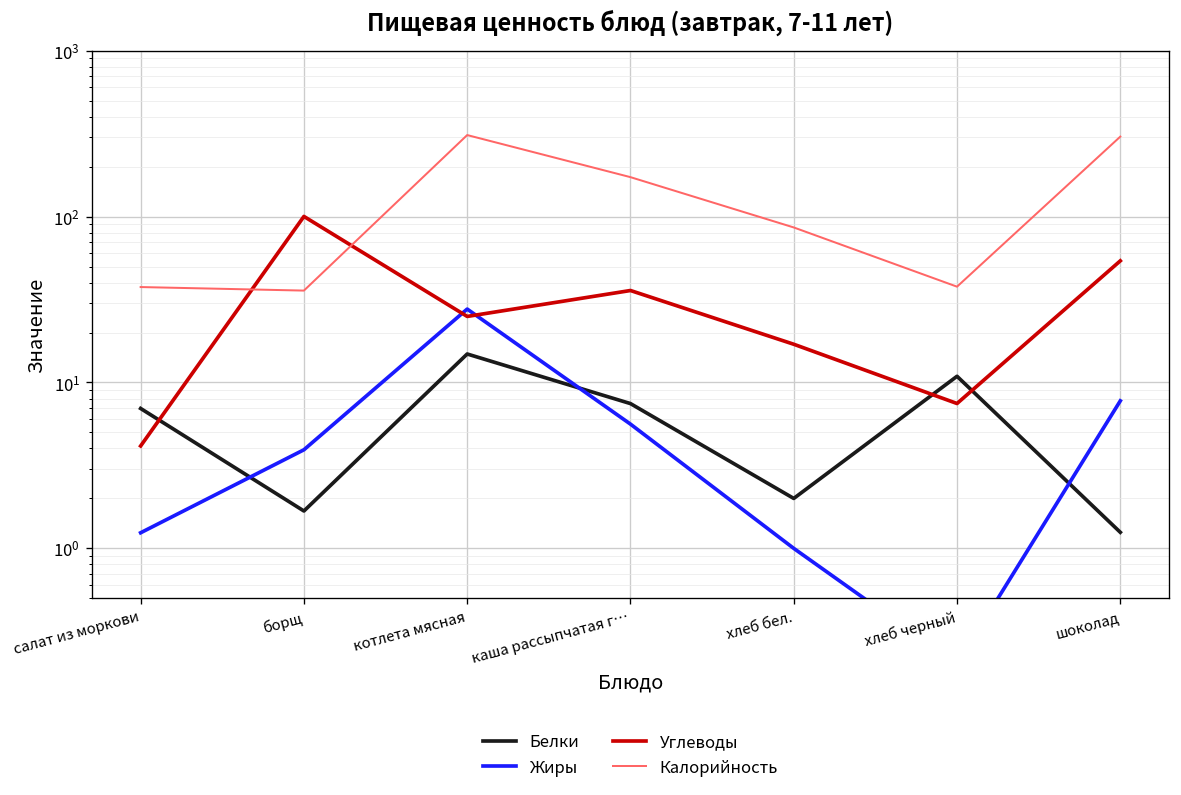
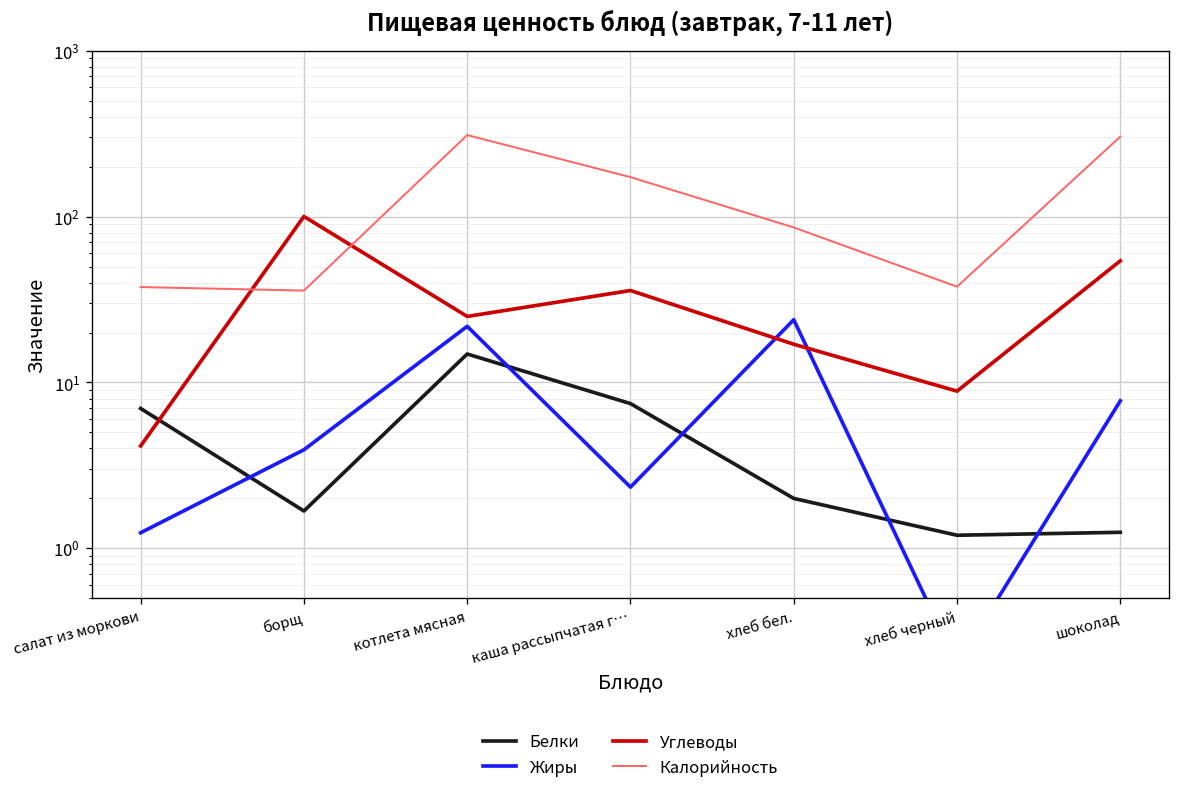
Жиры, котлета мясная: 28 -> 22
Жиры, каша рассыпчатая г…: 5.6 -> 2.3
Жиры, хлеб бел.: 1.0 -> 24
Белки, хлеб черный: 11 -> 1.2
Углеводы, хлеб черный: 7 -> 9
